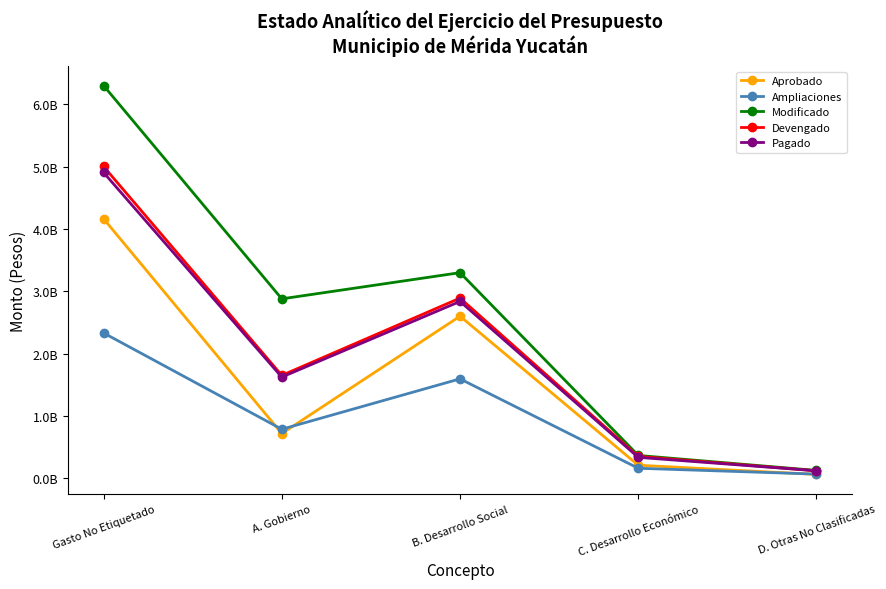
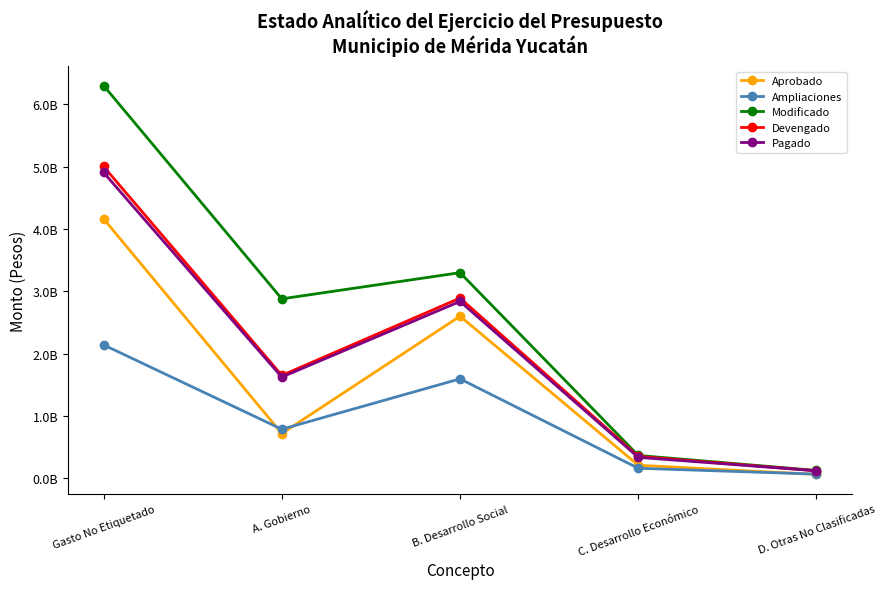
Ampliaciones, Gasto No Etiquetado: 2300000000 -> 2100000000
